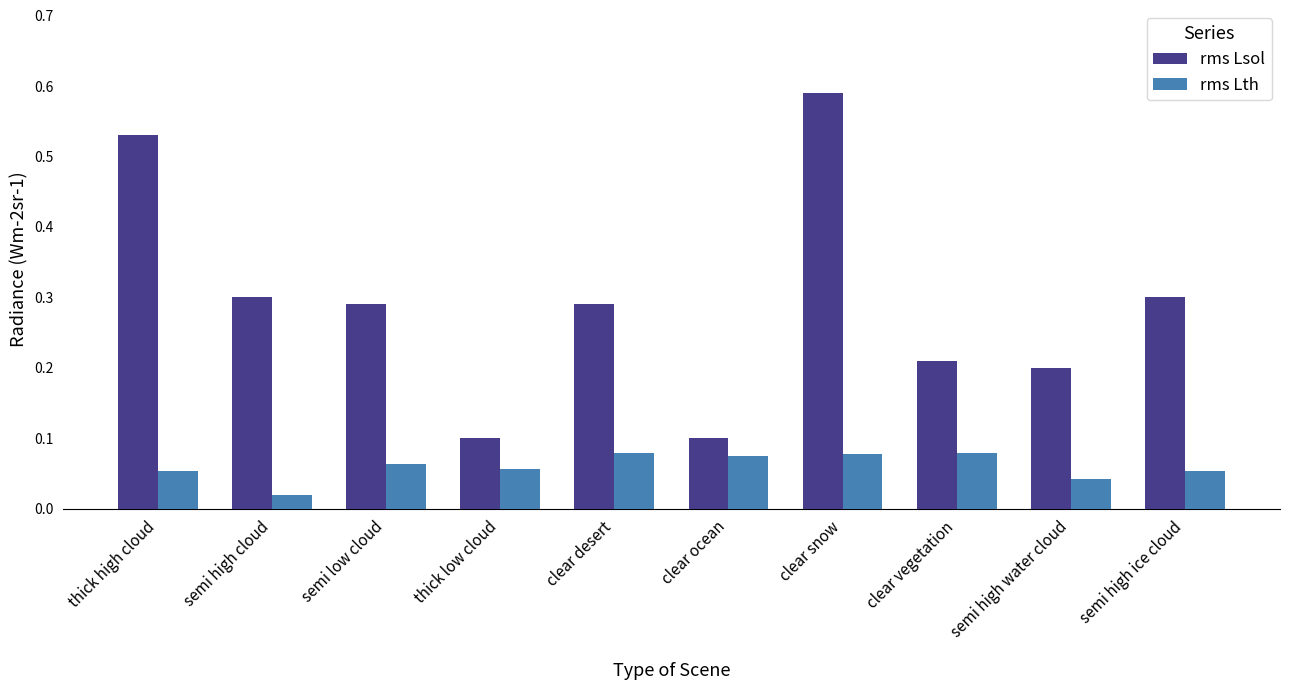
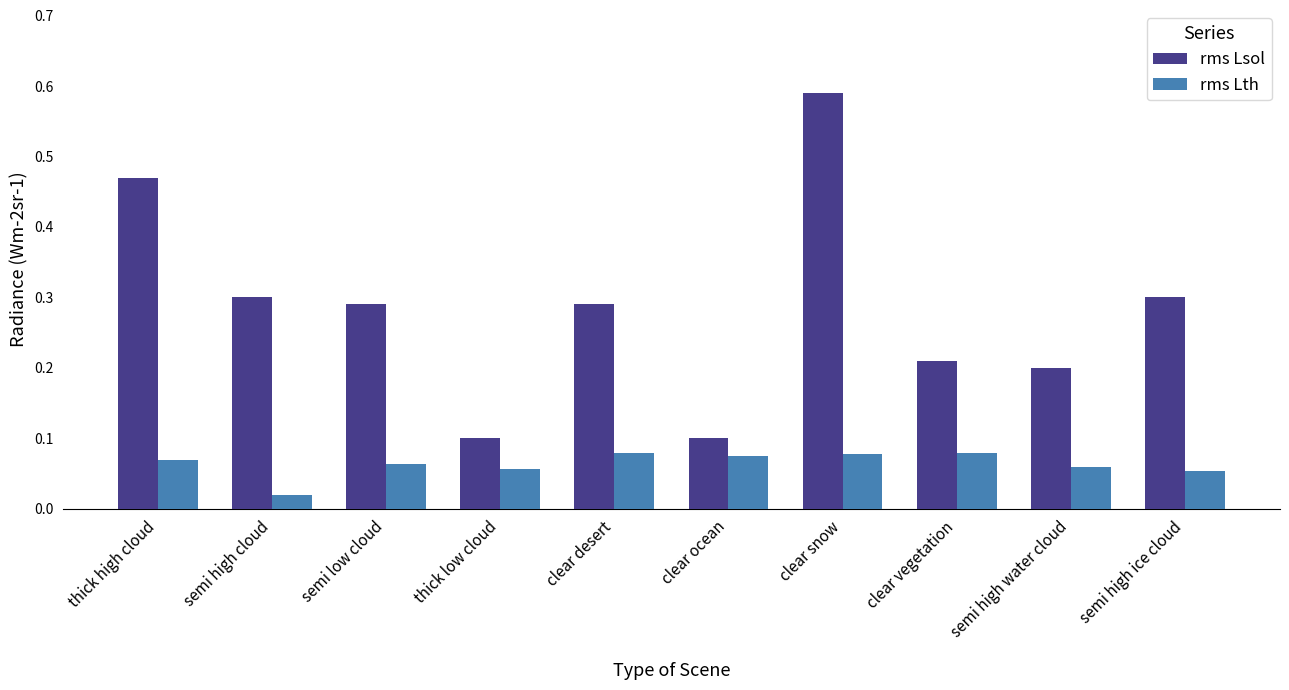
rms Lsol, thick high cloud: 0.53 -> 0.47
rms Lth, thick high cloud: 0.05 -> 0.07
rms Lth, semi high water cloud: 0.04 -> 0.06
